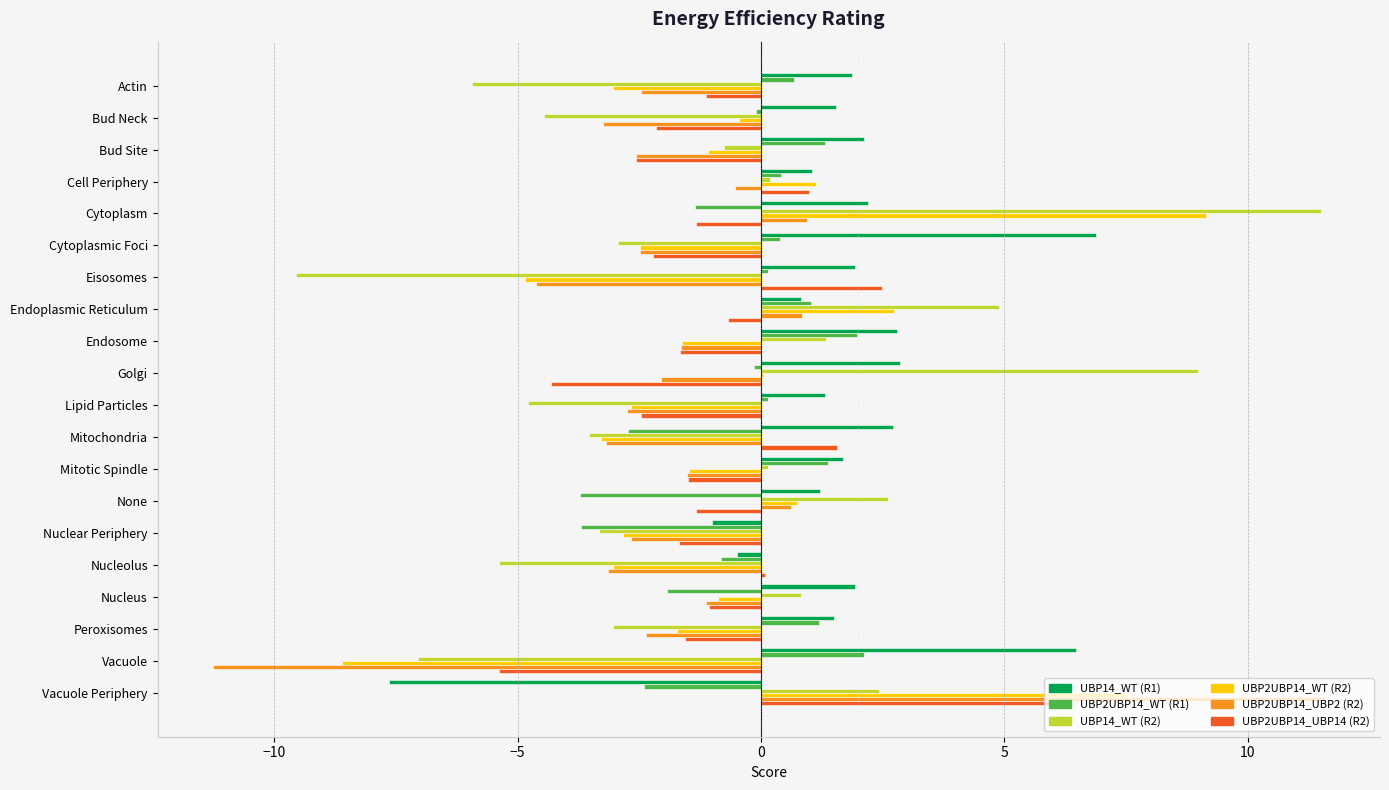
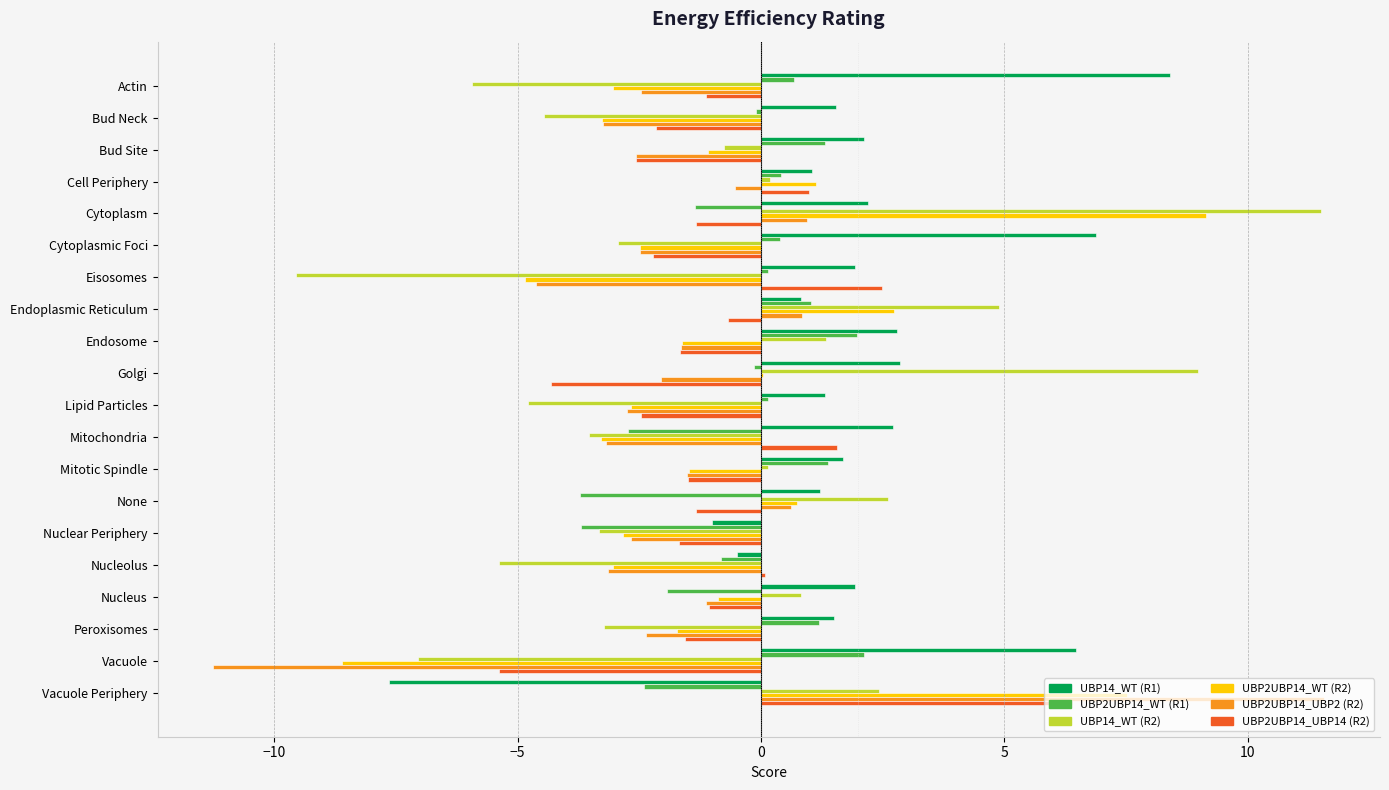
UBP14_WT (R1), Actin: 1.9 -> 8.4
UBP2UBP14_WT (R2), Bud Neck: -0.5 -> -3.3
UBP14_WT (R2), Peroxisomes: -3.0 -> -3.2
